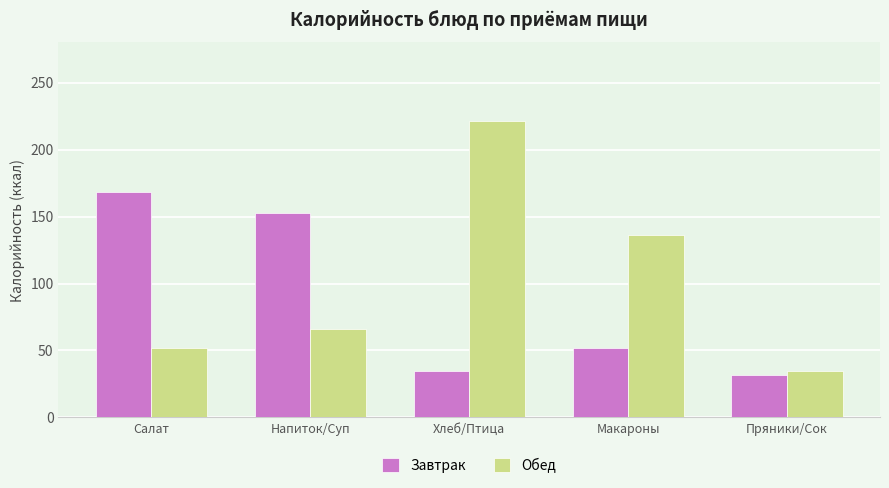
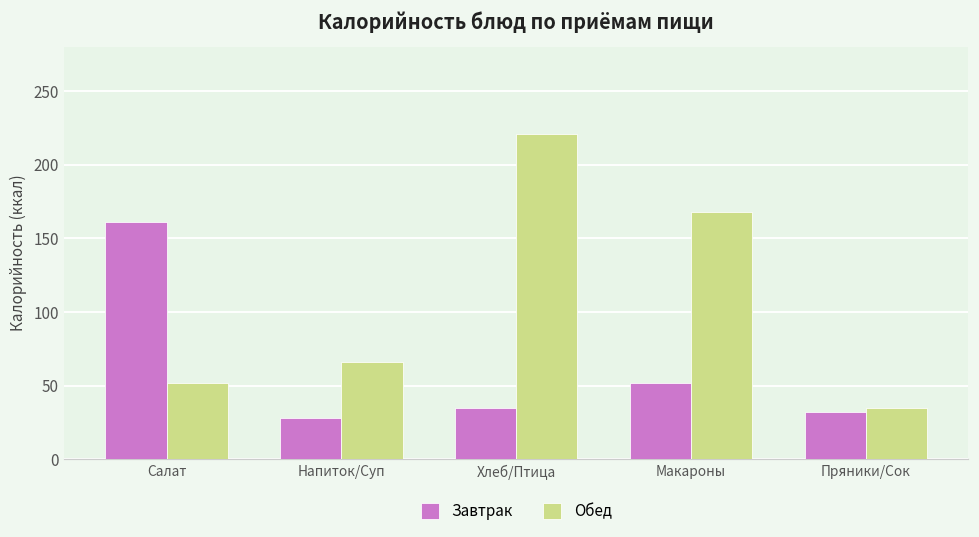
Завтрак, Салат: 168 -> 161
Завтрак, Напиток/Суп: 153 -> 28
Обед, Макароны: 136 -> 168
